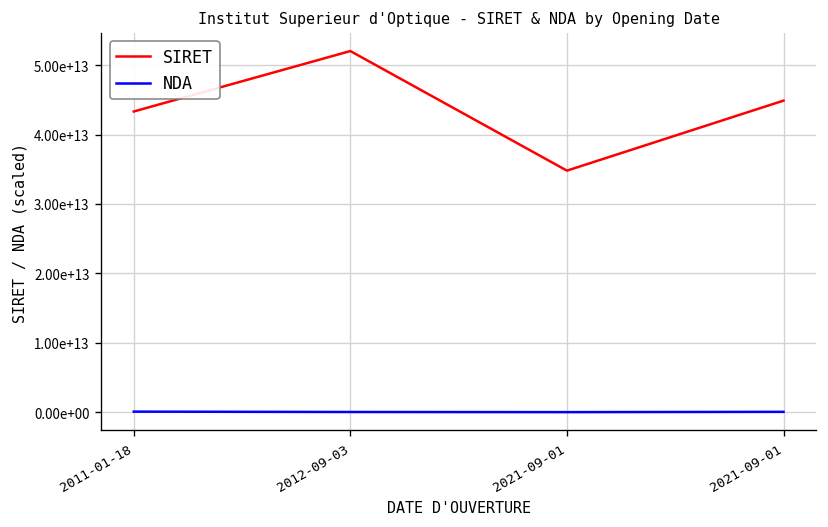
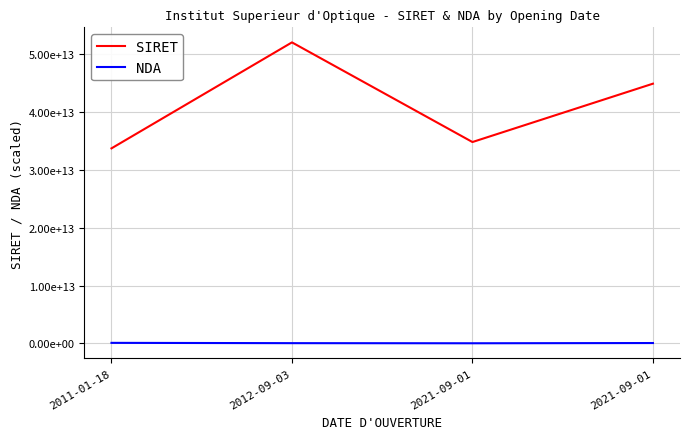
SIRET, 2011-01-18: 43000000000000 -> 34000000000000
